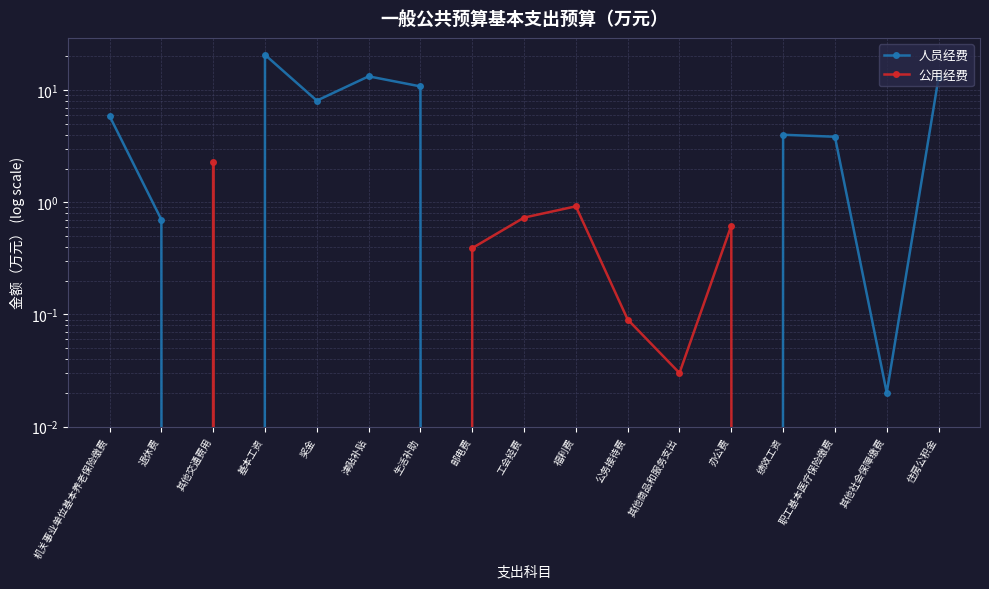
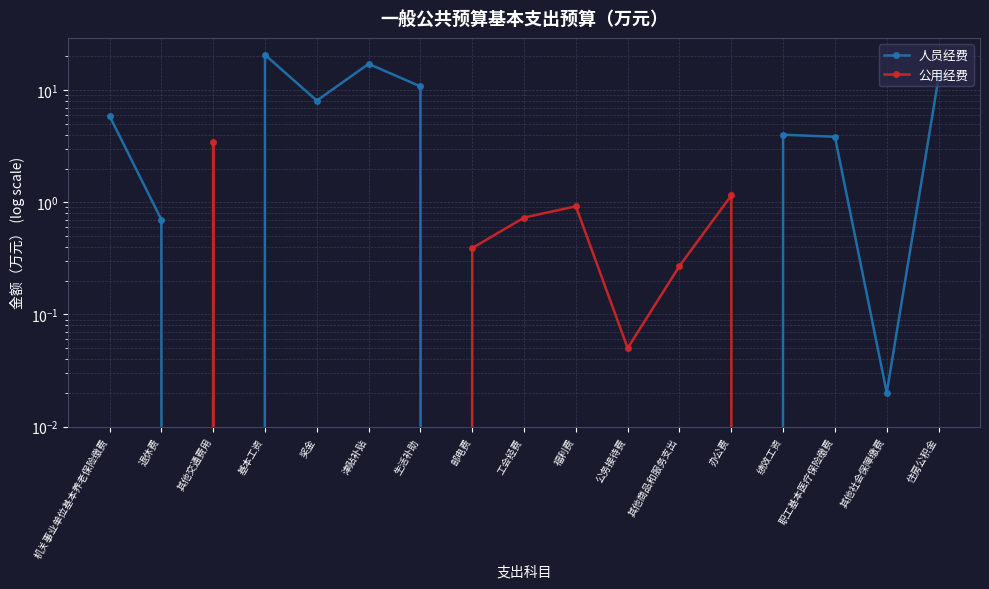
公用经费, 其他交通费用: 2.3 -> 3.4
人员经费, 津贴补贴: 13 -> 17
公用经费, 公务接待费: 0.09 -> 0.05
公用经费, 其他商品和服务支出: 0.03 -> 0.27
公用经费, 办公费: 0.6 -> 1.2
